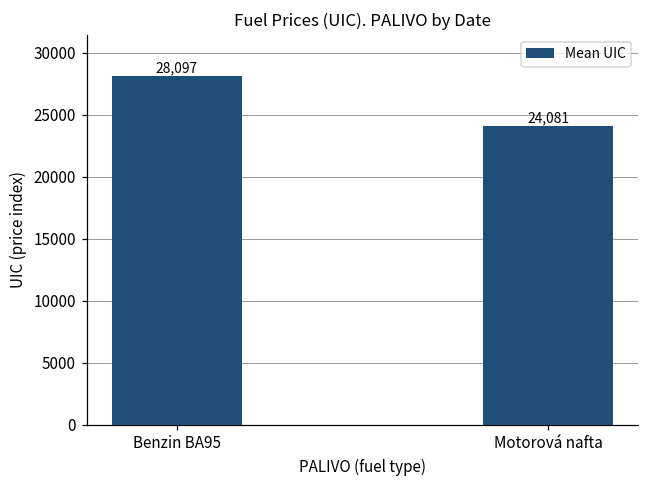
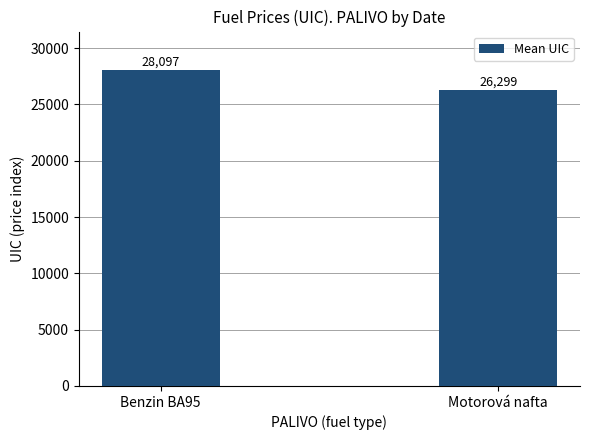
Motorová nafta: 24,081 -> 26,299
